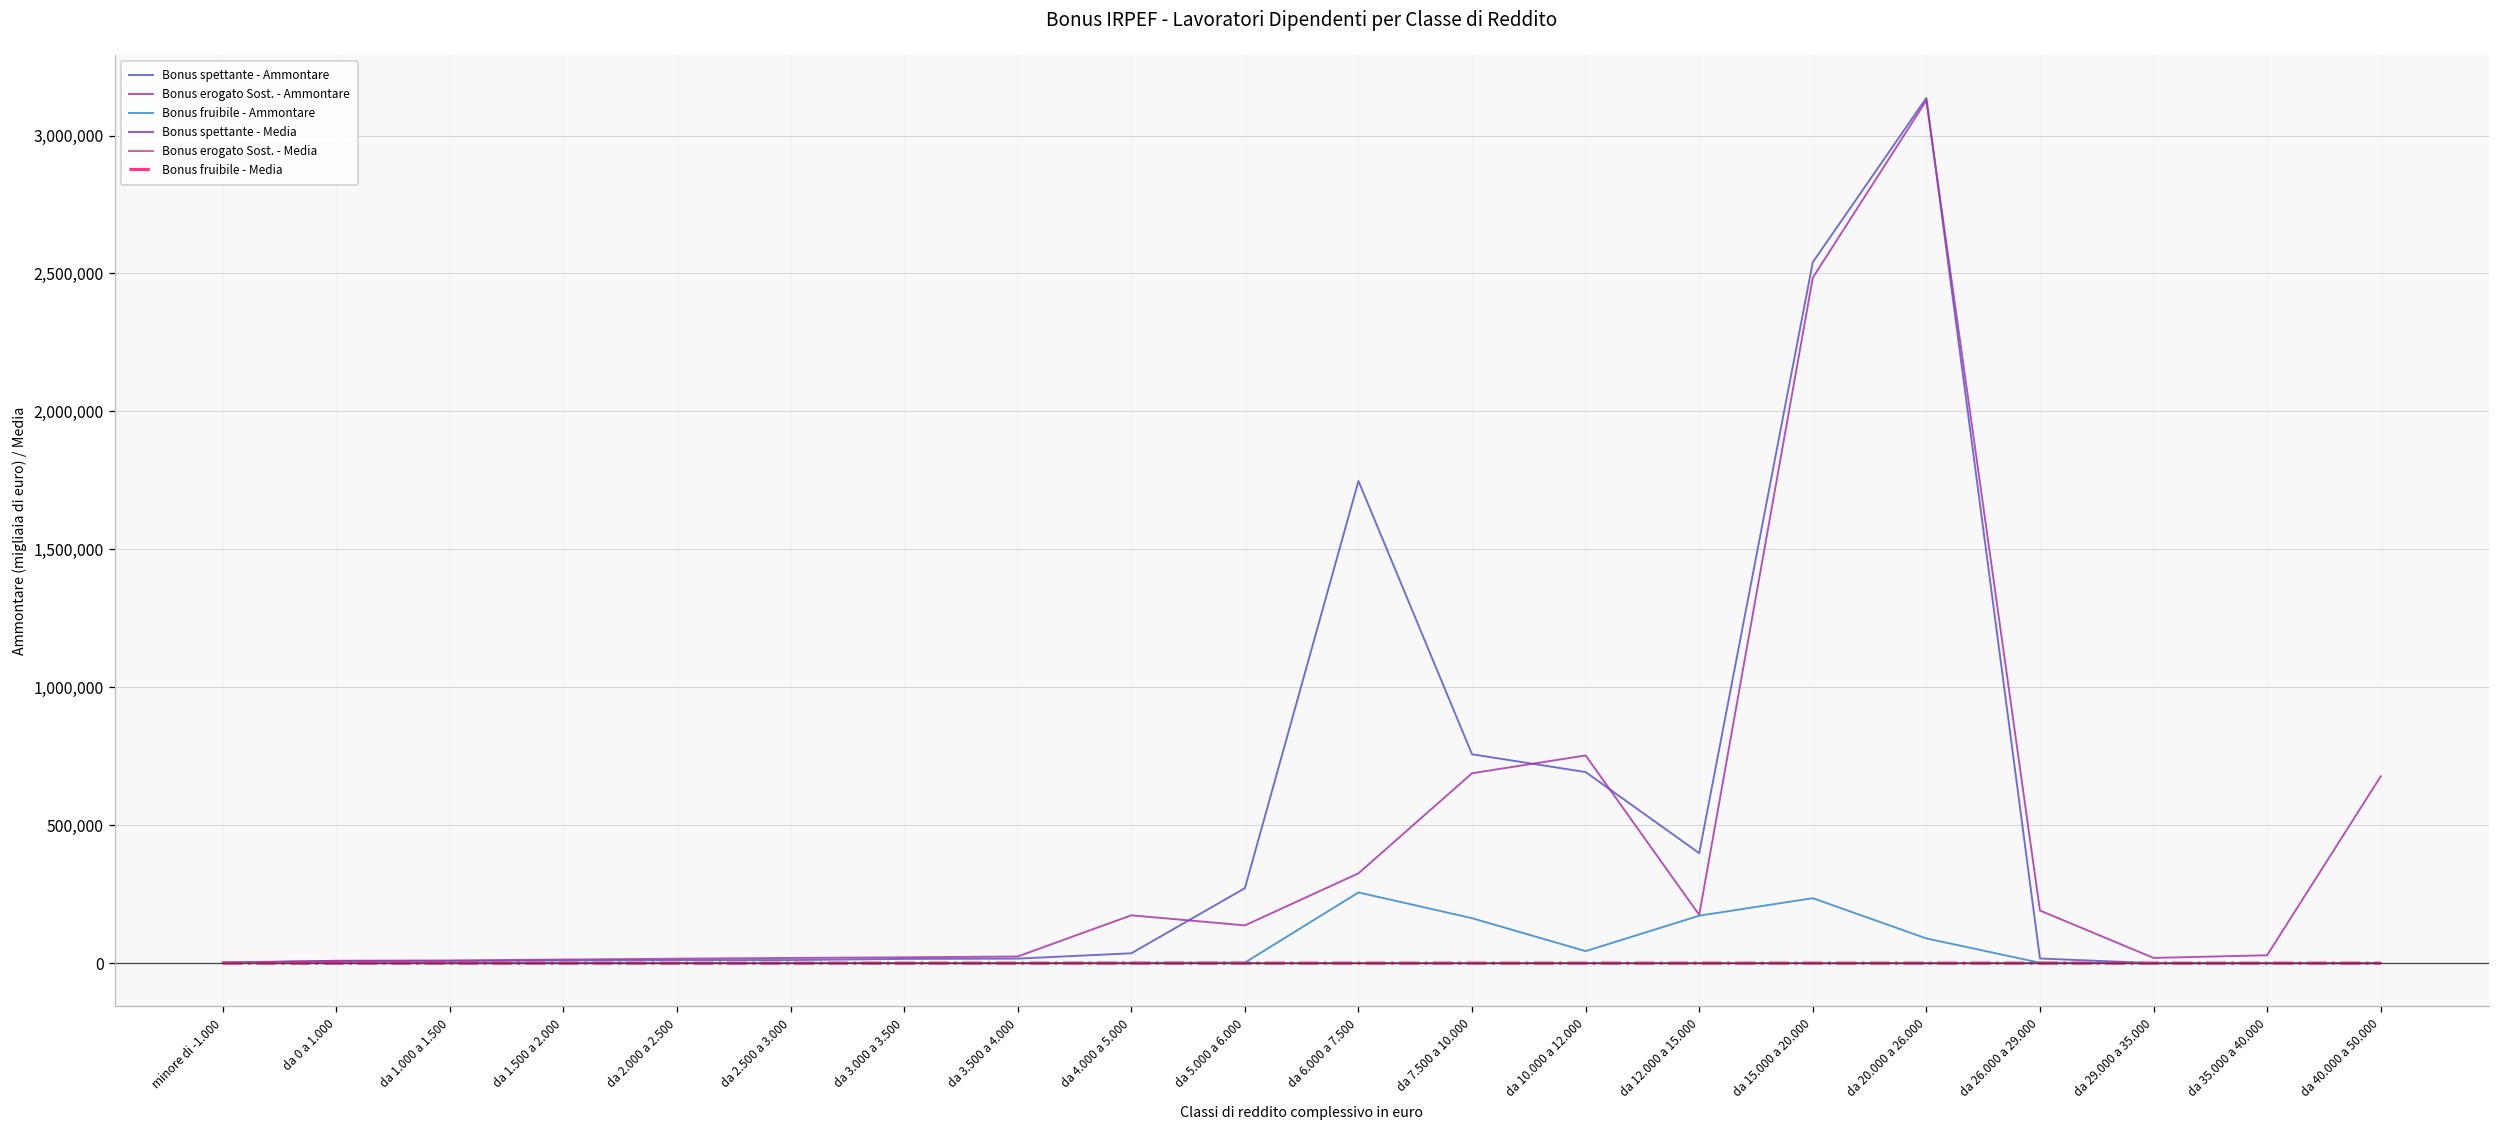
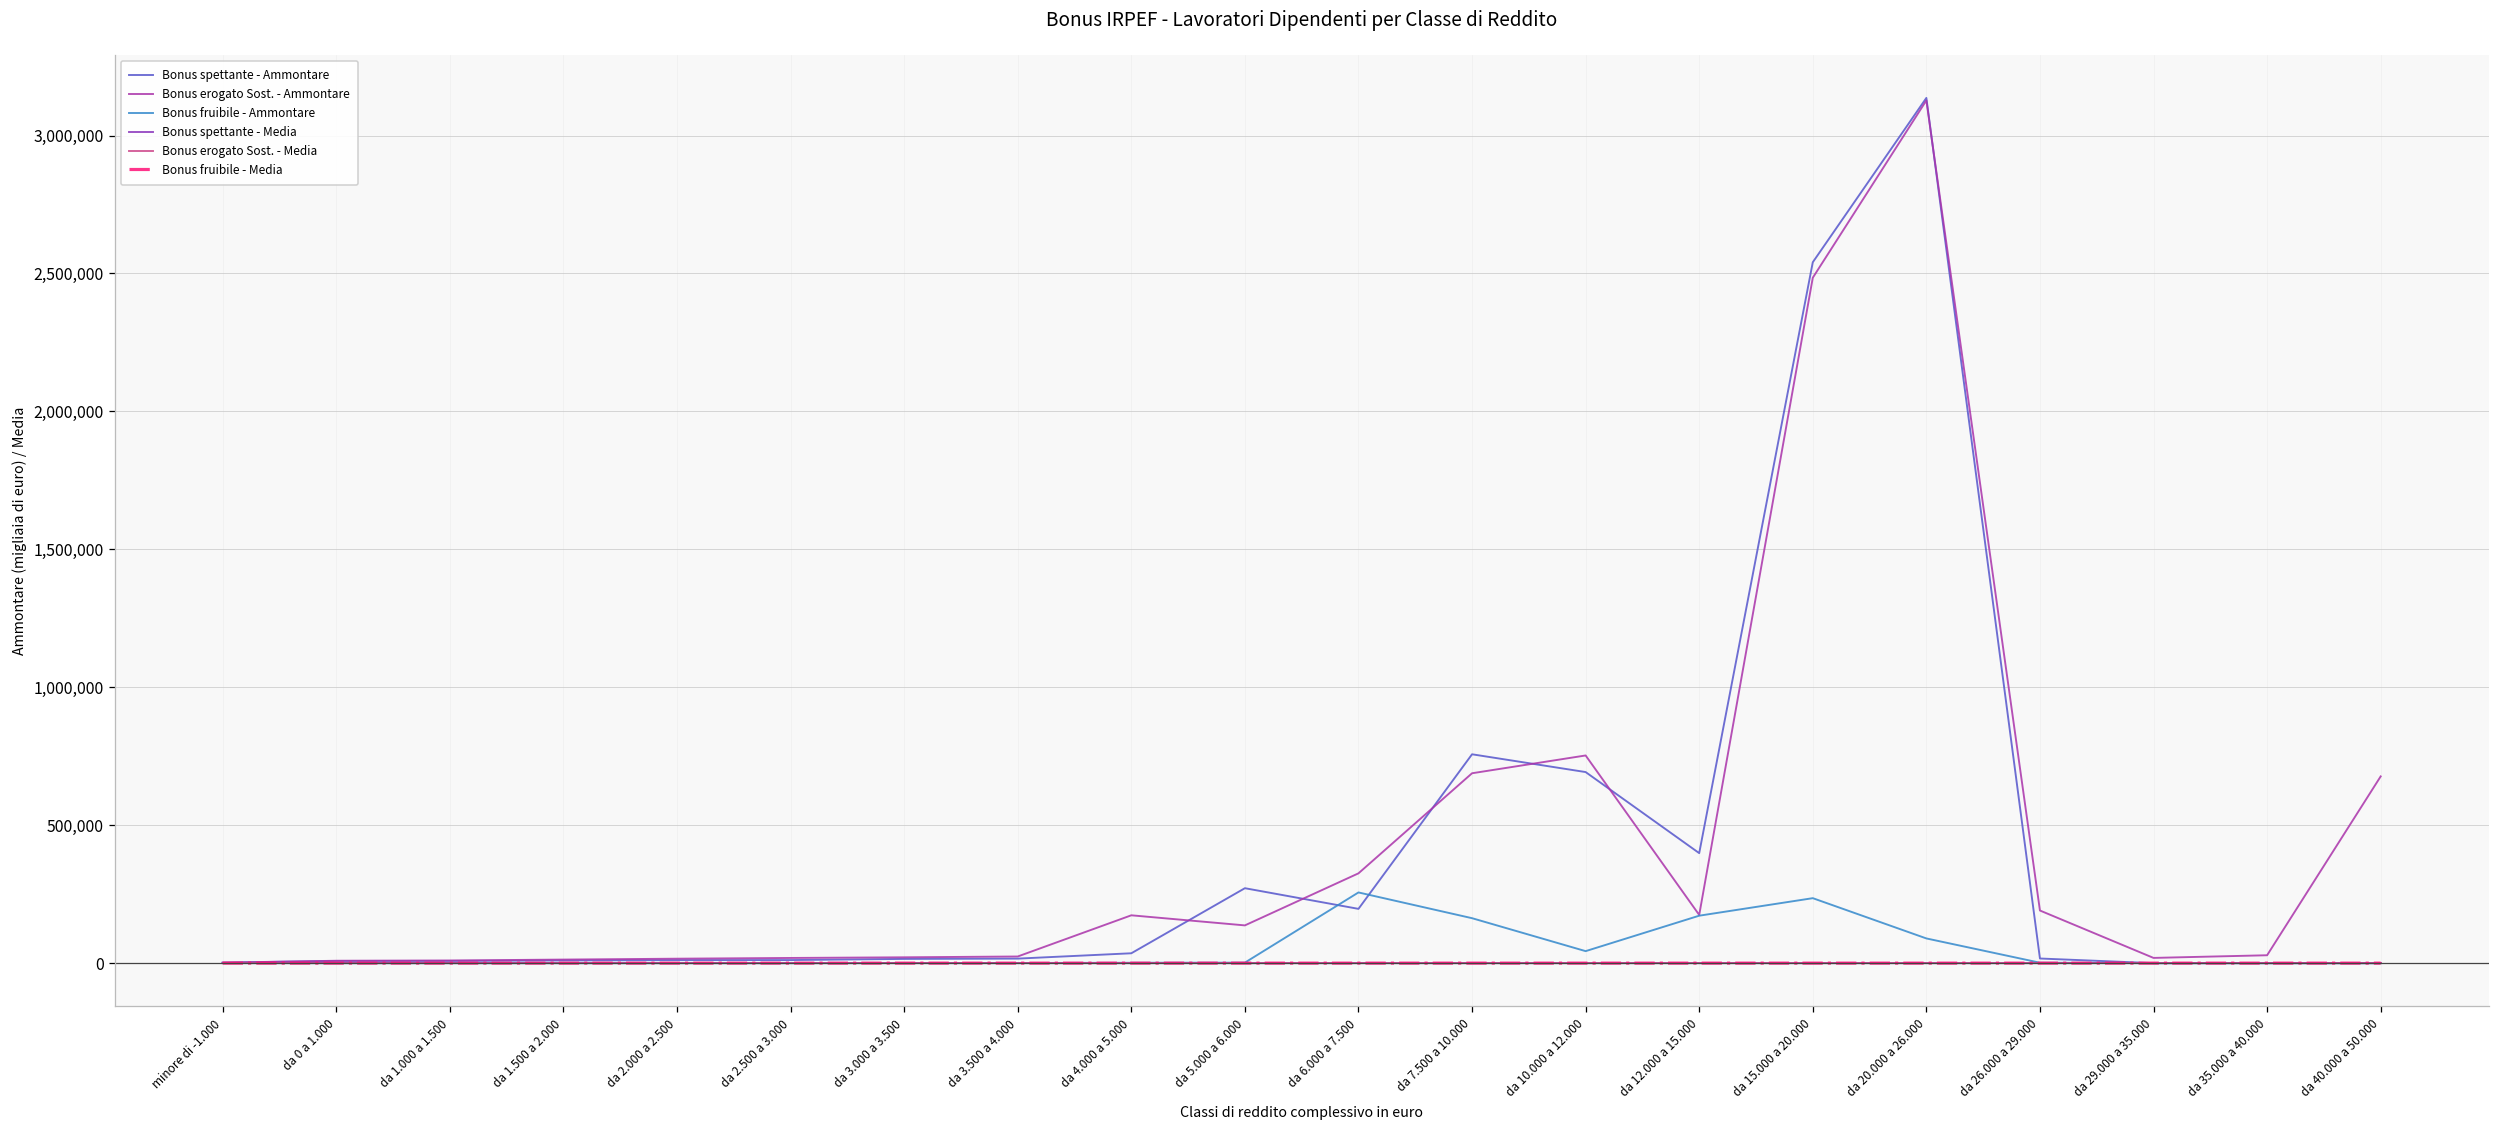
Bonus spettante - Ammontare, da 6.000 a 7.500: 1,750,000 -> 200,000
